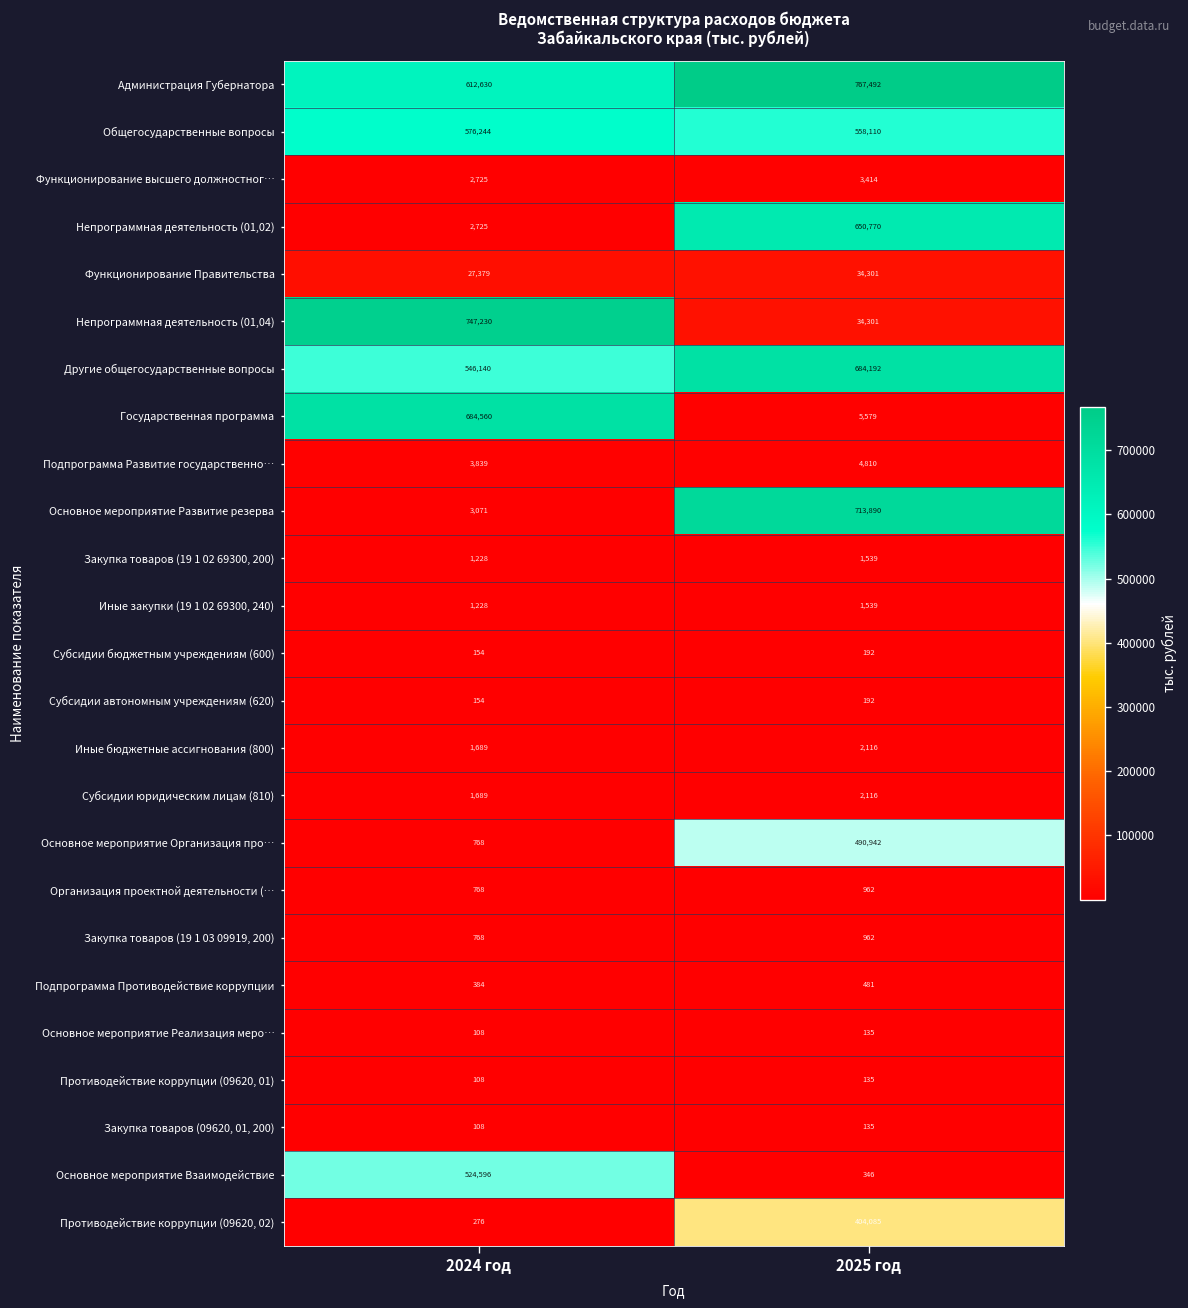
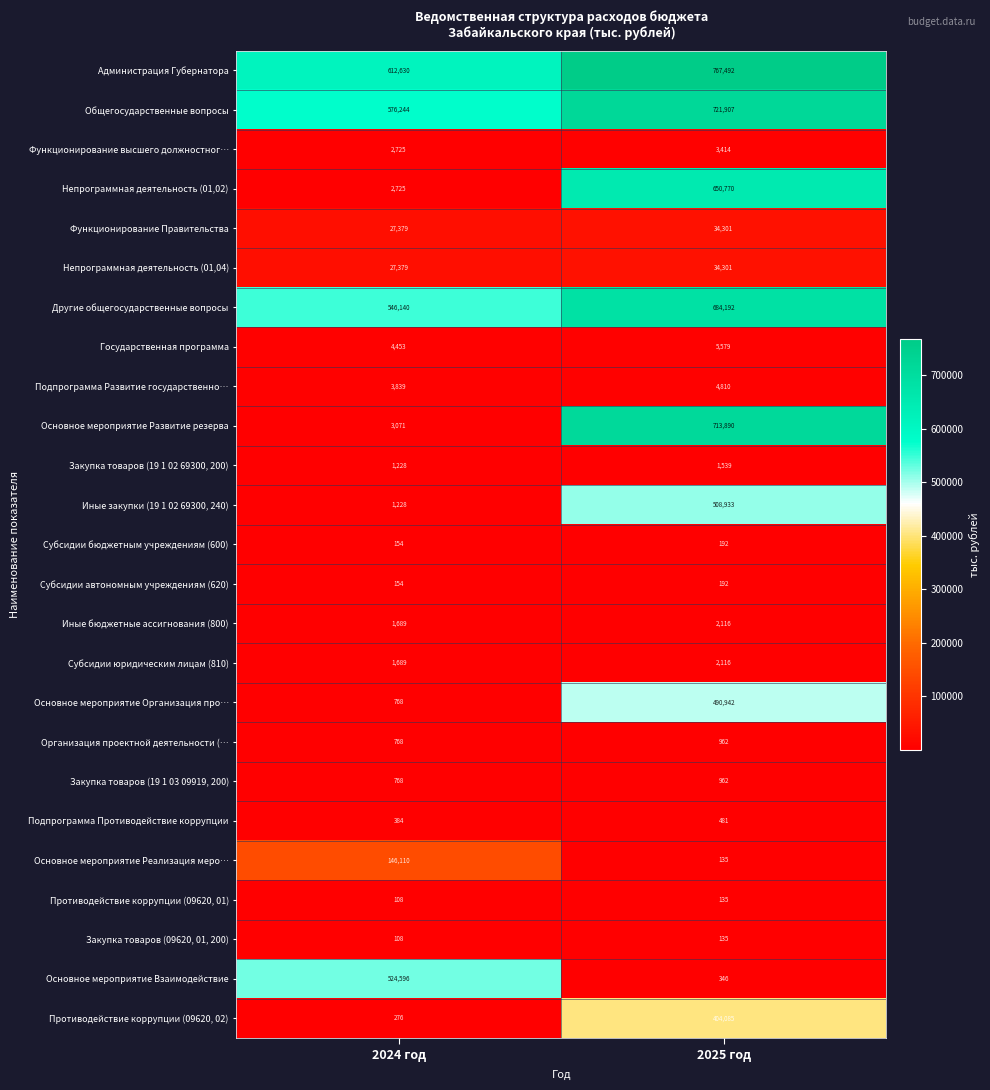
Общегосударственные вопросы, 2025 год: 558,110 -> 721,907
Непрограммная деятельность (01,04), 2024 год: 747,230 -> 27,379
Государственная программа, 2024 год: 684,560 -> 4,453
Иные закупки (19 1 02 69300, 240), 2025 год: 1,539 -> 508,933
Основное мероприятие Реализация меро…, 2024 год: 108 -> 146,110
